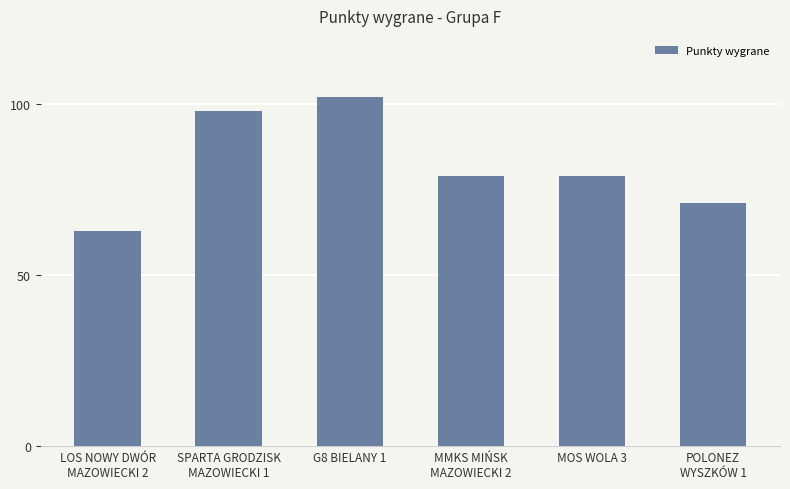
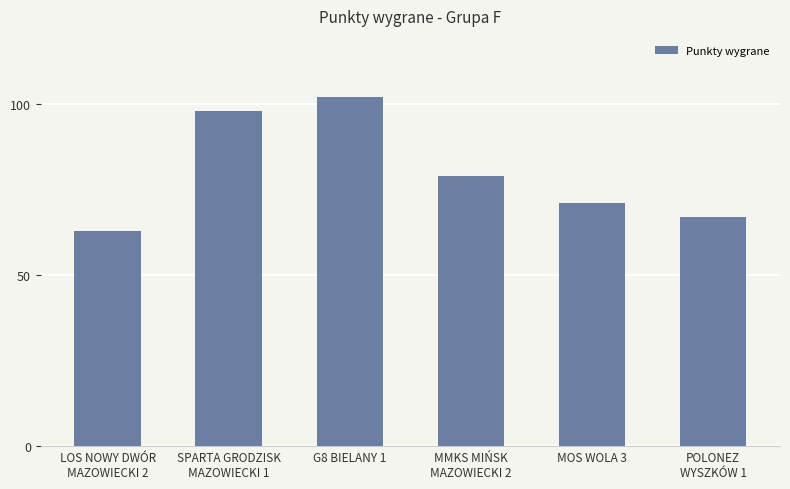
MOS WOLA 3: 79 -> 71
POLONEZ WYSZKÓW 1: 71 -> 67
